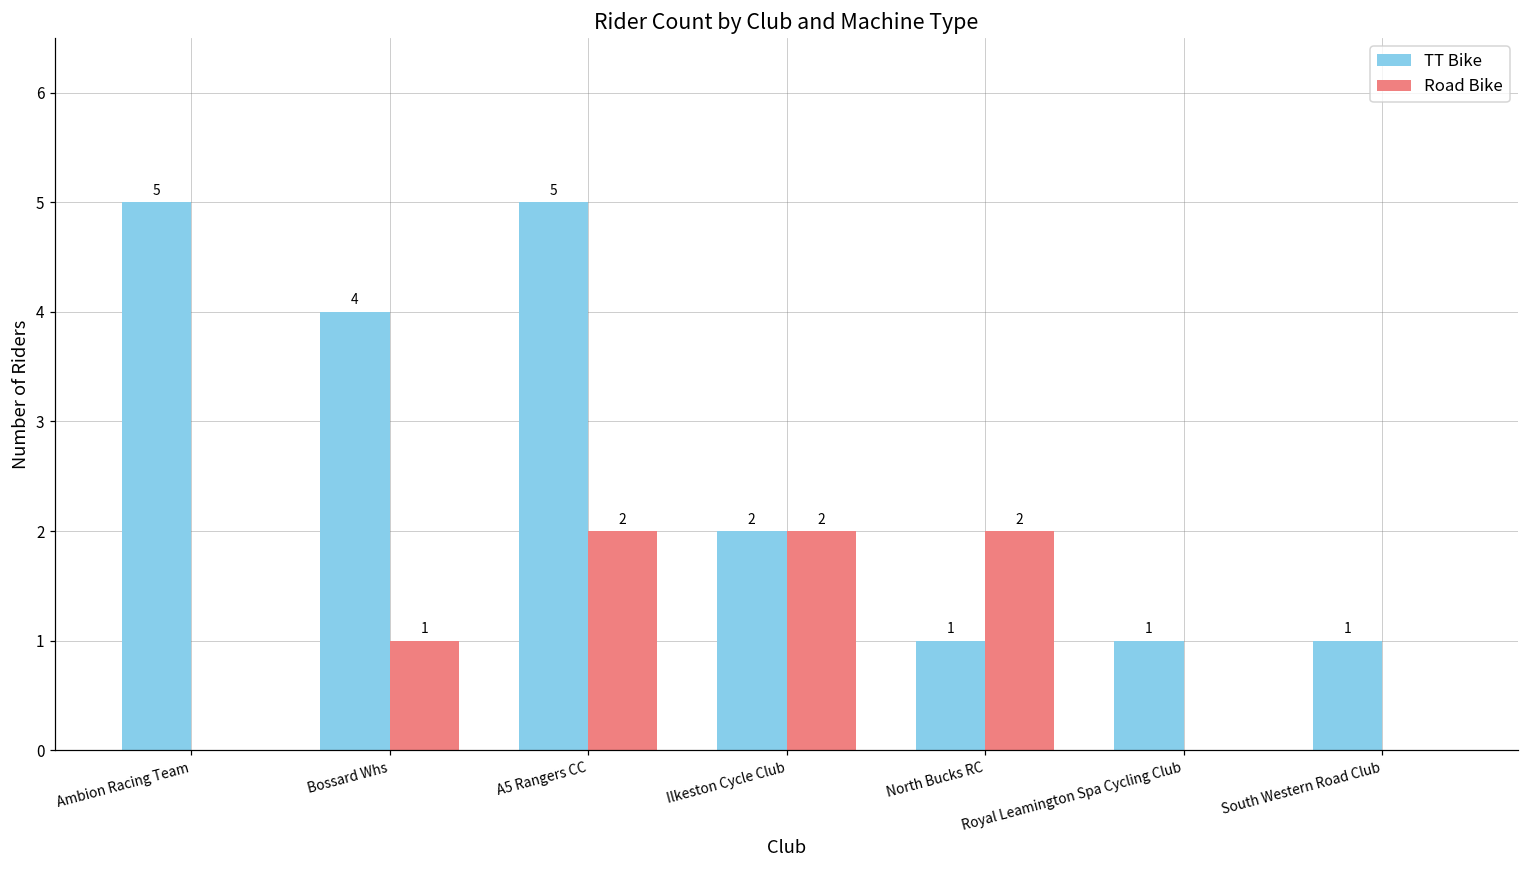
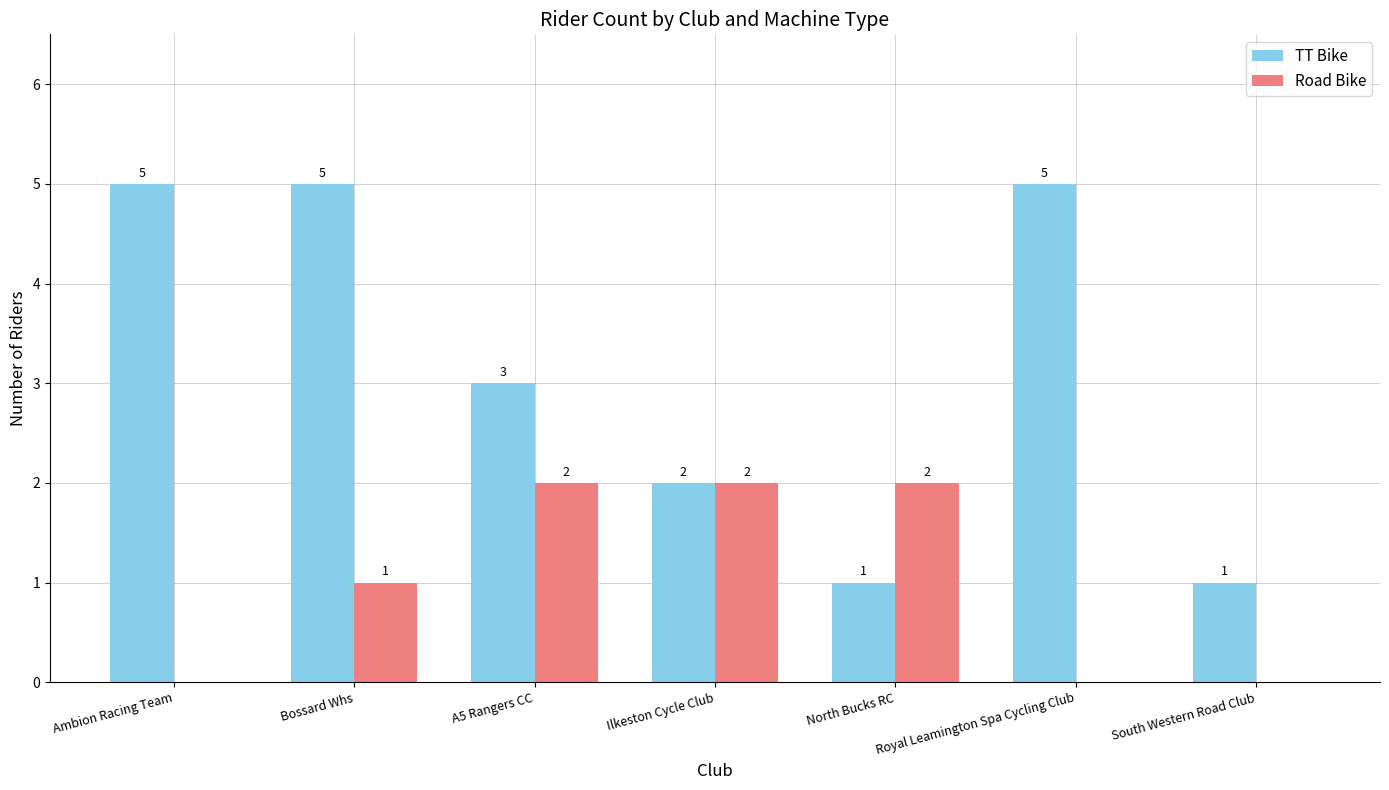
TT Bike, Bossard Whs: 4 -> 5
TT Bike, A5 Rangers CC: 5 -> 3
TT Bike, Royal Leamington Spa Cycling Club: 1 -> 5
